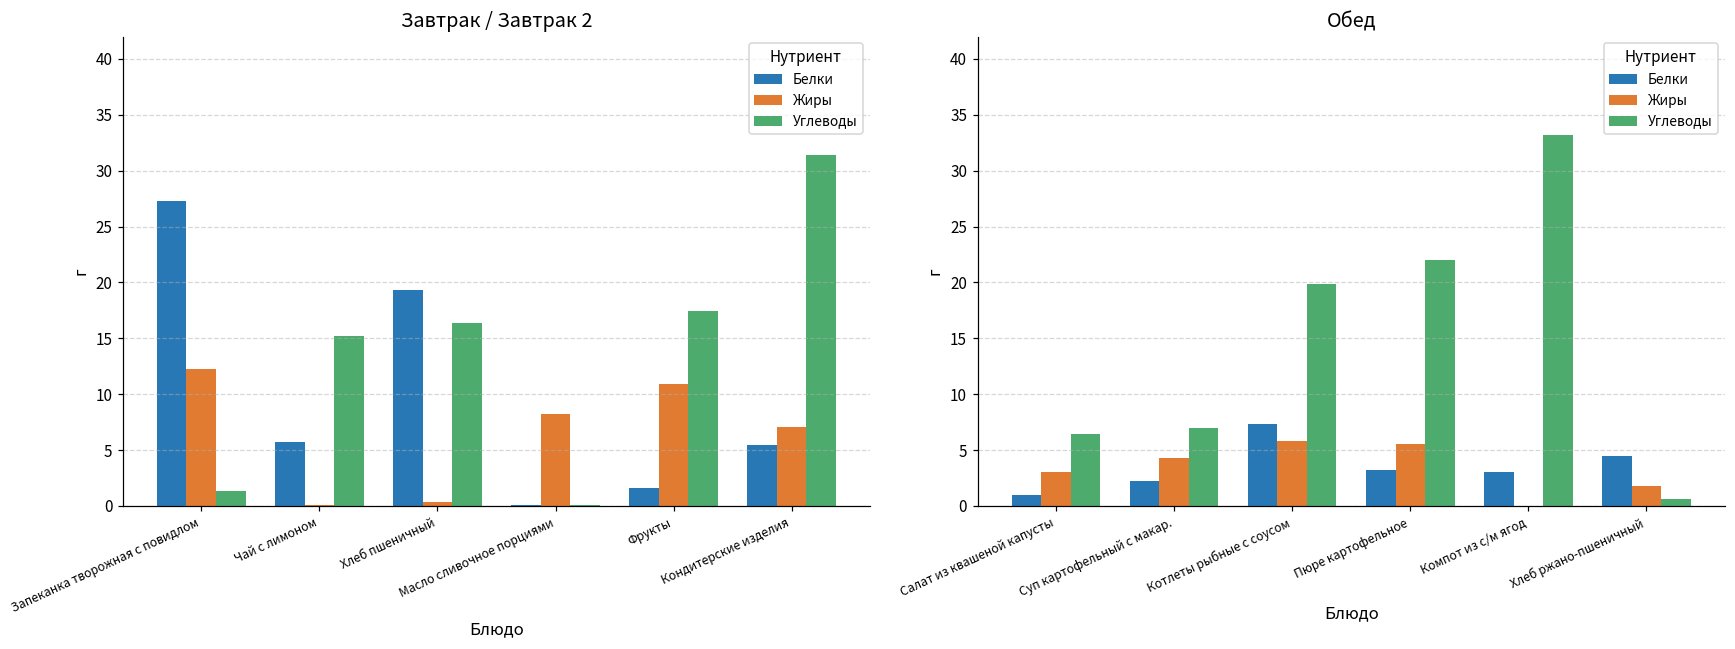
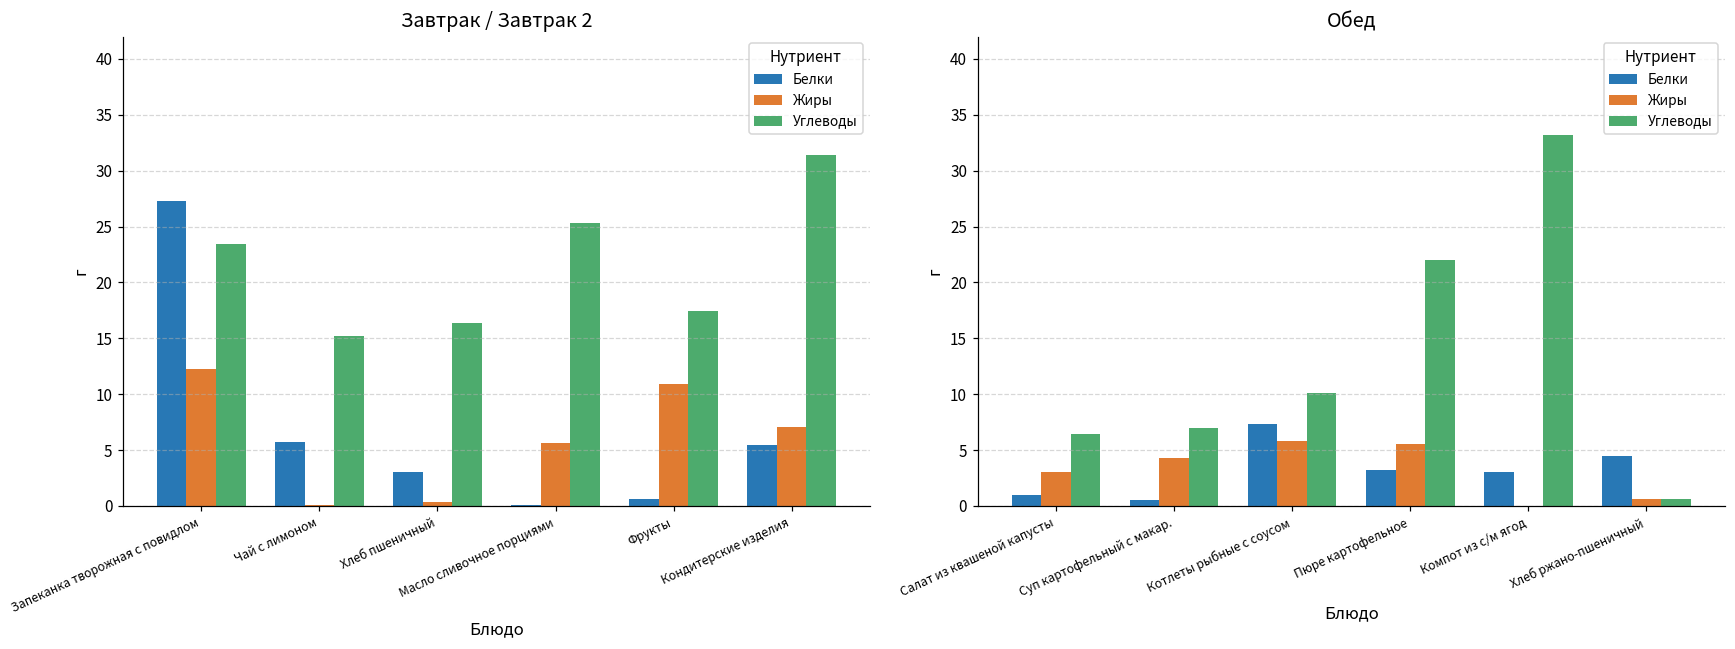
Завтрак / Завтрак 2, Углеводы, Запеканка творожная с повидлом: 1.3 -> 23.5
Завтрак / Завтрак 2, Белки, Хлеб пшеничный: 19.3 -> 3.0
Завтрак / Завтрак 2, Жиры, Масло сливочное порциями: 8.3 -> 5.7
Завтрак / Завтрак 2, Углеводы, Масло сливочное порциями: 0.1 -> 25.4
Завтрак / Завтрак 2, Белки, Фрукты: 1.6 -> 0.6
Обед, Белки, Суп картофельный с макар.: 2.3 -> 0.5
Обед, Углеводы, Котлеты рыбные с соусом: 19.9 -> 10.1
Обед, Жиры, Хлеб ржано-пшеничный: 1.8 -> 0.6
